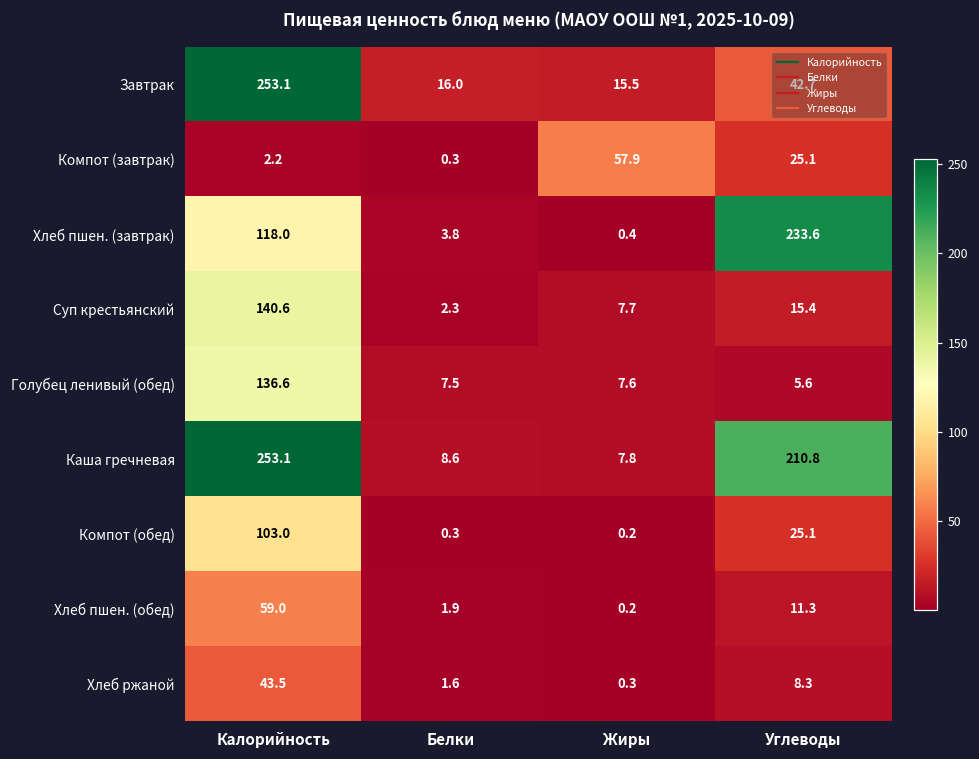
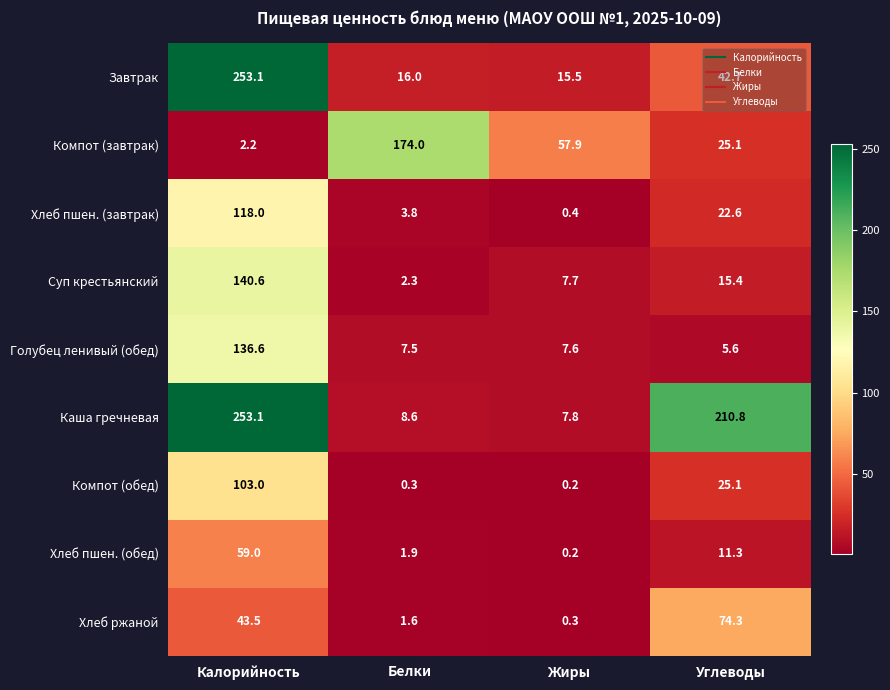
Компот (завтрак), Белки: 0.3 -> 174.0
Хлеб пшен. (завтрак), Углеводы: 233.6 -> 22.6
Хлеб ржаной, Углеводы: 8.3 -> 74.3
